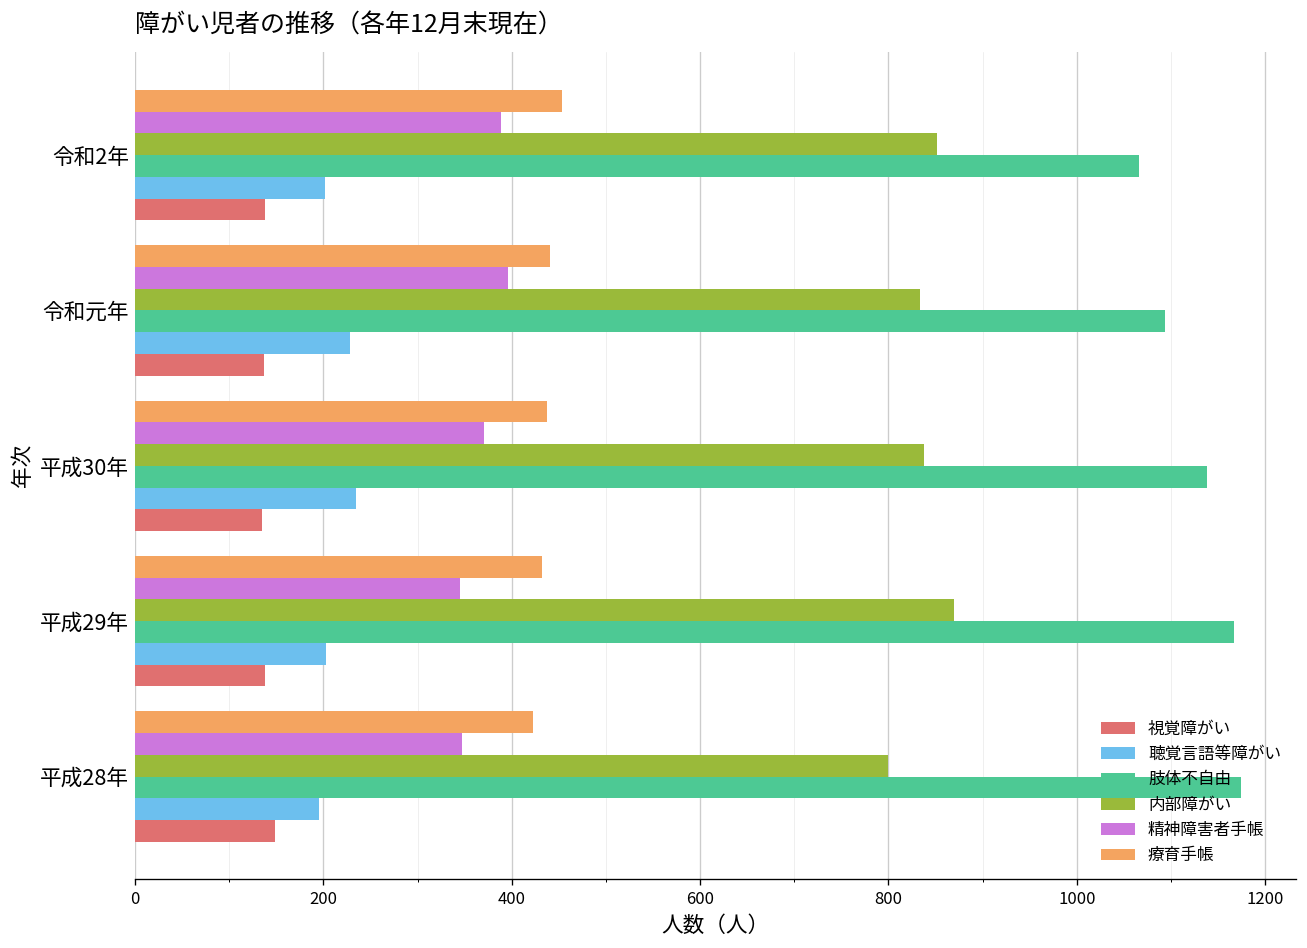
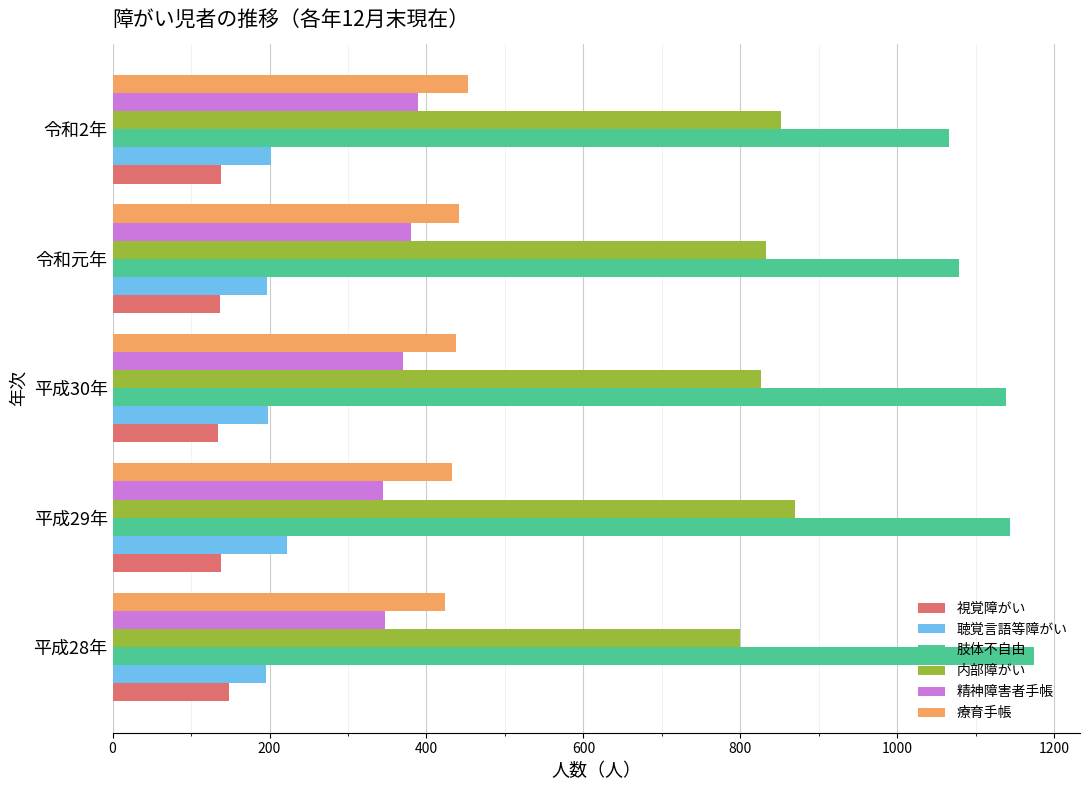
精神障害者手帳, 令和元年: 400 -> 380
肢体不自由, 令和元年: 1090 -> 1080
聴覚言語等障がい, 令和元年: 230 -> 200
内部障がい, 平成30年: 840 -> 830
聴覚言語等障がい, 平成30年: 240 -> 200
肢体不自由, 平成29年: 1170 -> 1140
聴覚言語等障がい, 平成29年: 200 -> 220
